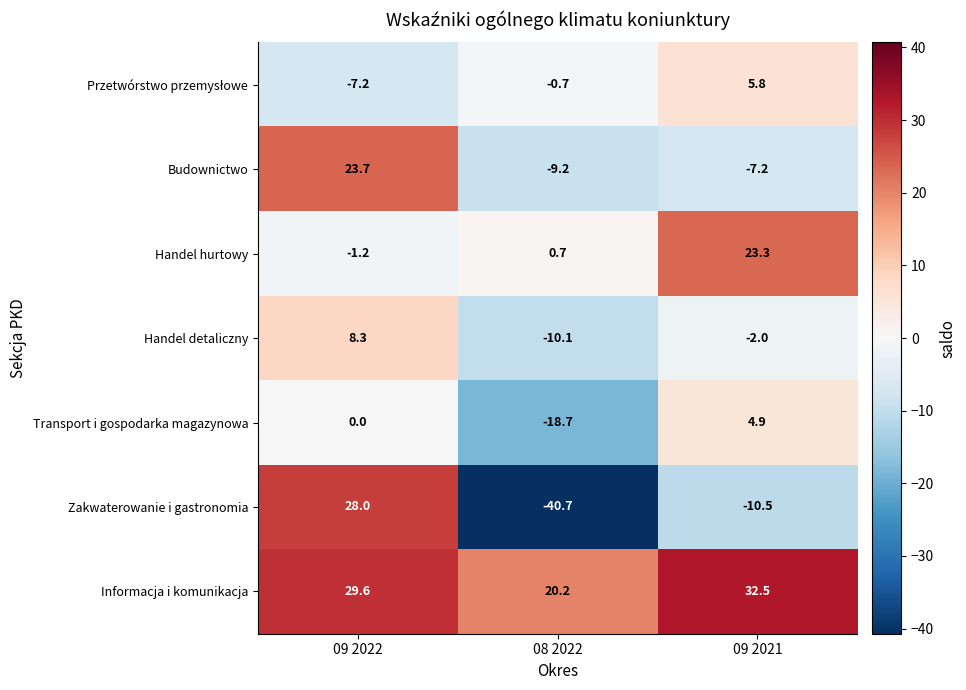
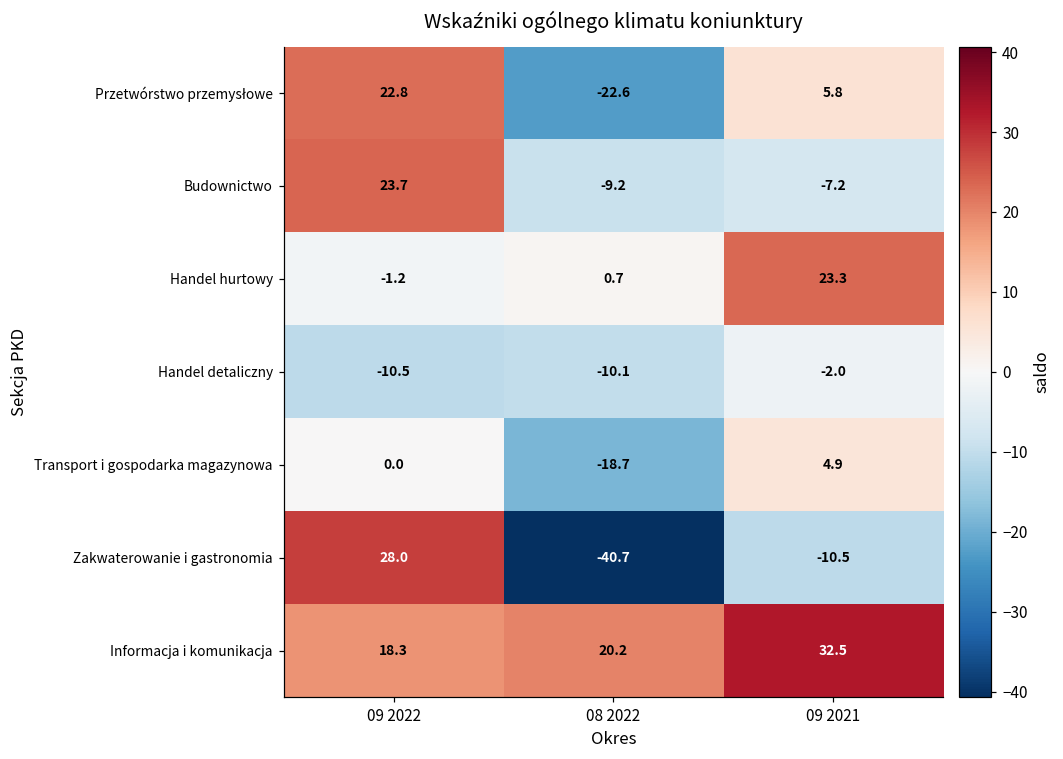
Przetwórstwo przemysłowe, 09 2022: -7.2 -> 22.8
Przetwórstwo przemysłowe, 08 2022: -0.7 -> -22.6
Handel detaliczny, 09 2022: 8.3 -> -10.5
Informacja i komunikacja, 09 2022: 29.6 -> 18.3
